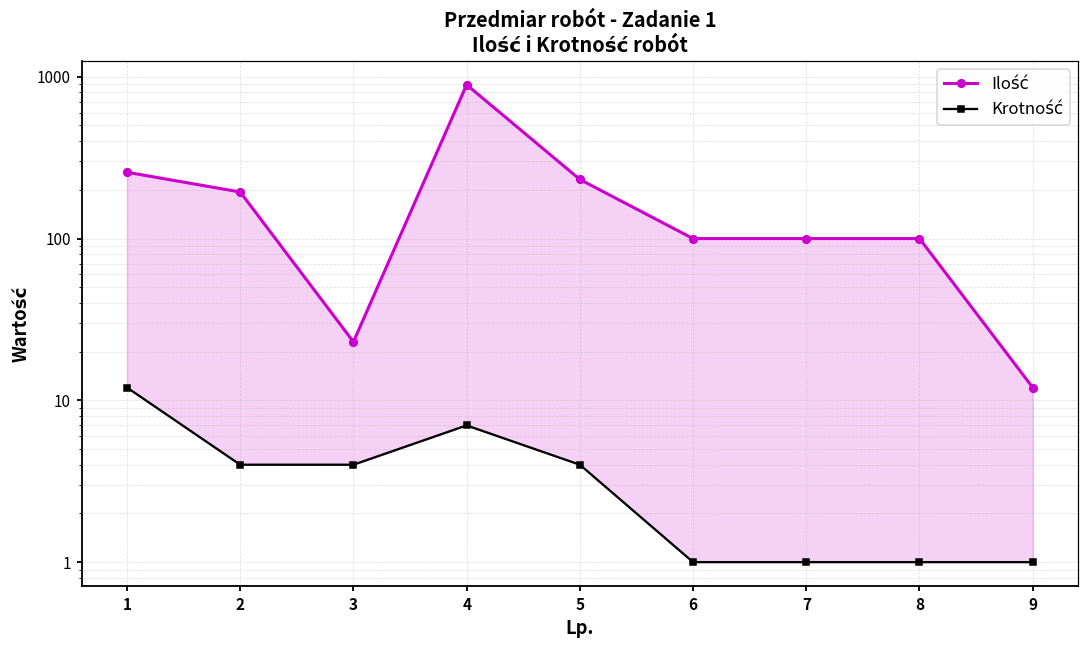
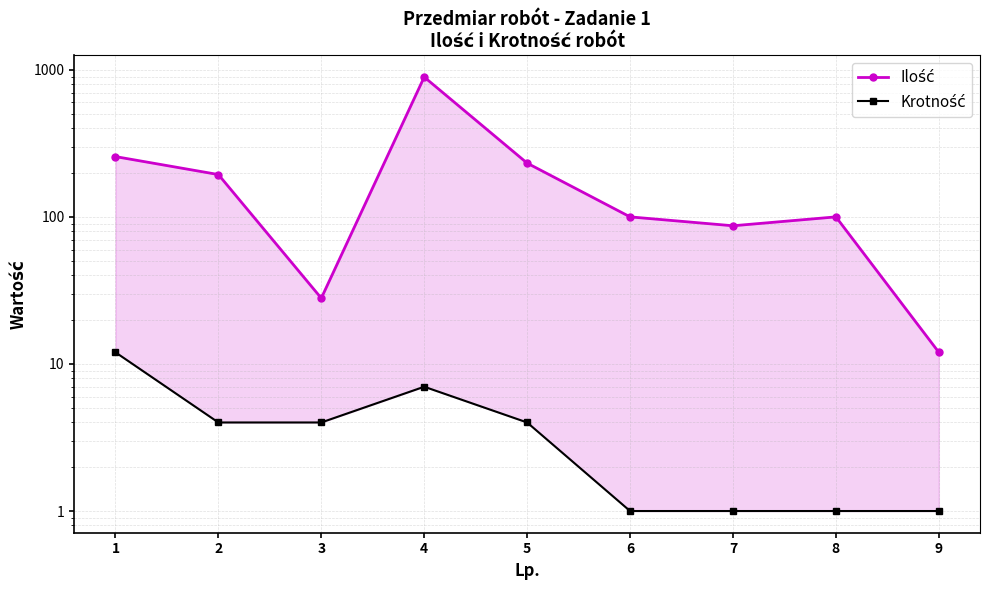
Ilość, 3: 23 -> 28
Ilość, 7: 100 -> 90
